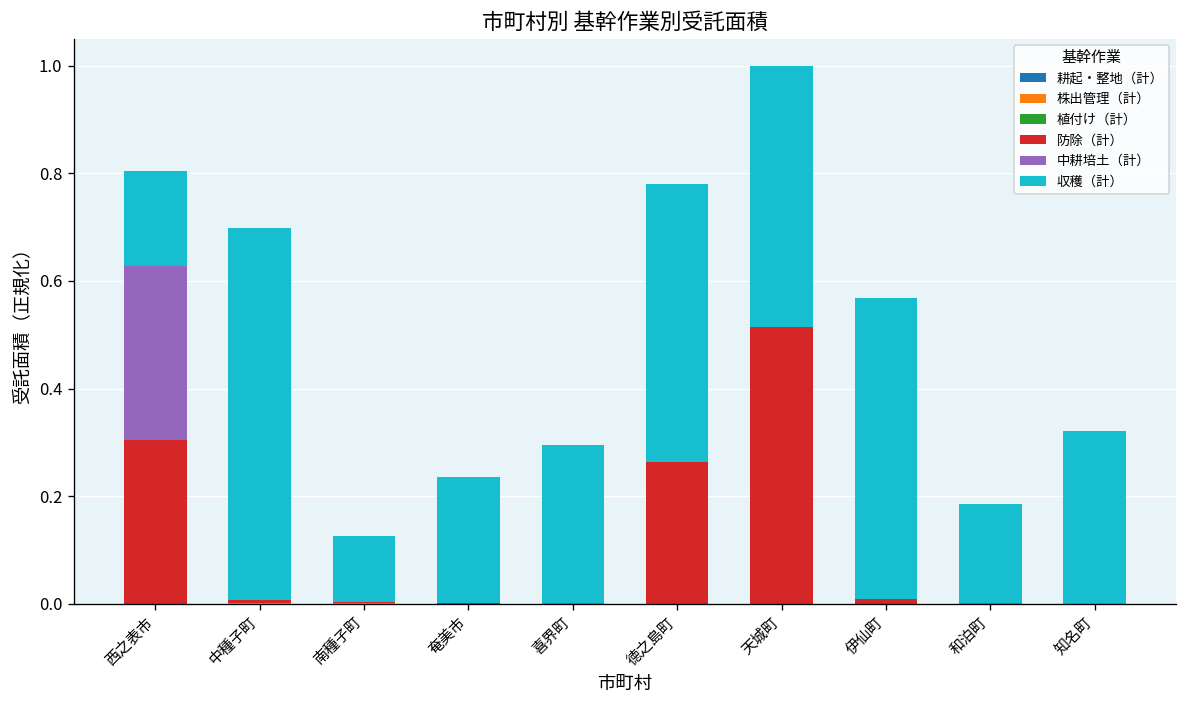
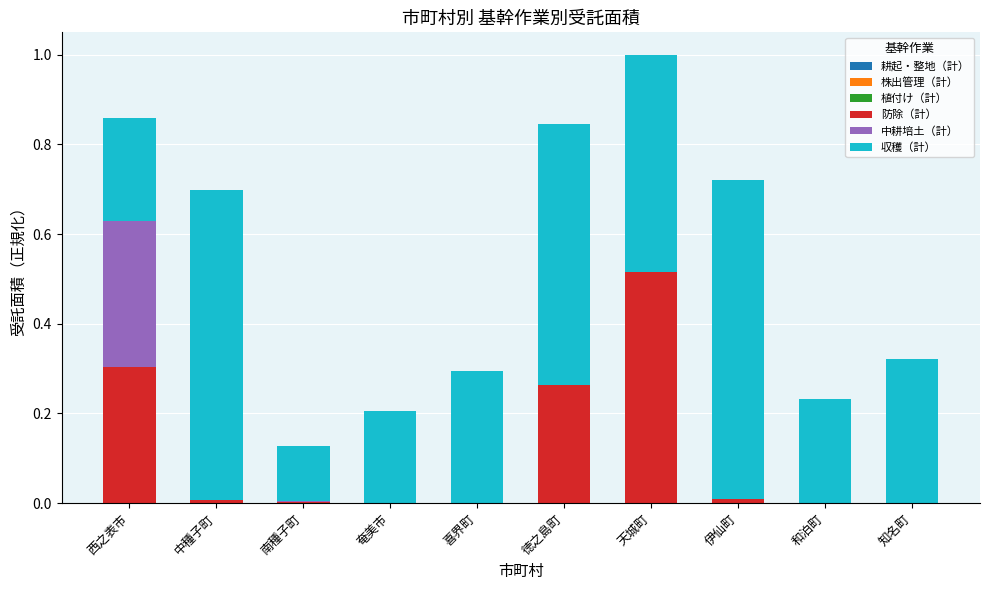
収穫（計）, 西之表市: 0.17 -> 0.23
収穫（計）, 奄美市: 0.23 -> 0.20
収穫（計）, 徳之島町: 0.52 -> 0.58
収穫（計）, 伊仙町: 0.56 -> 0.71
収穫（計）, 和泊町: 0.18 -> 0.23
